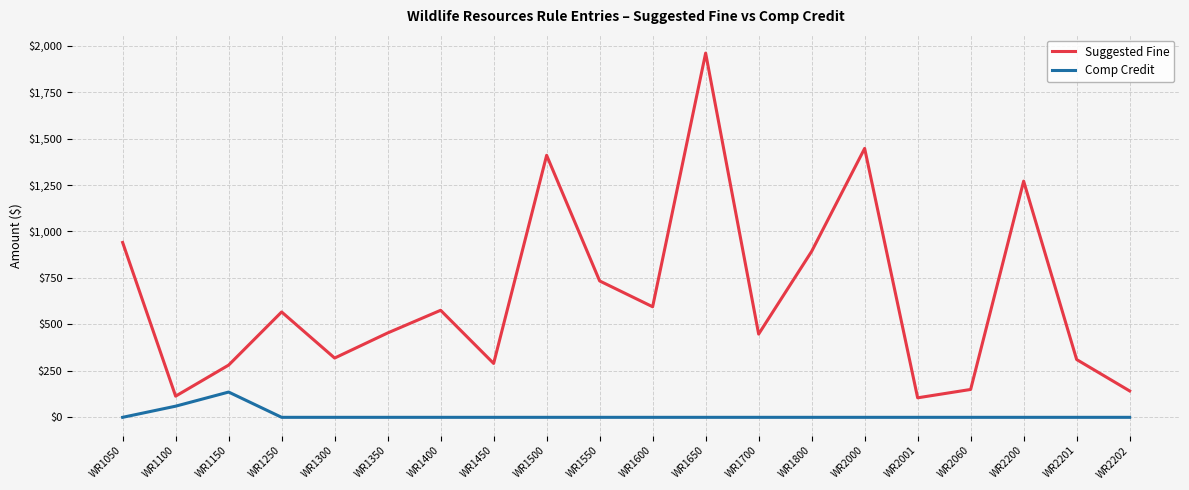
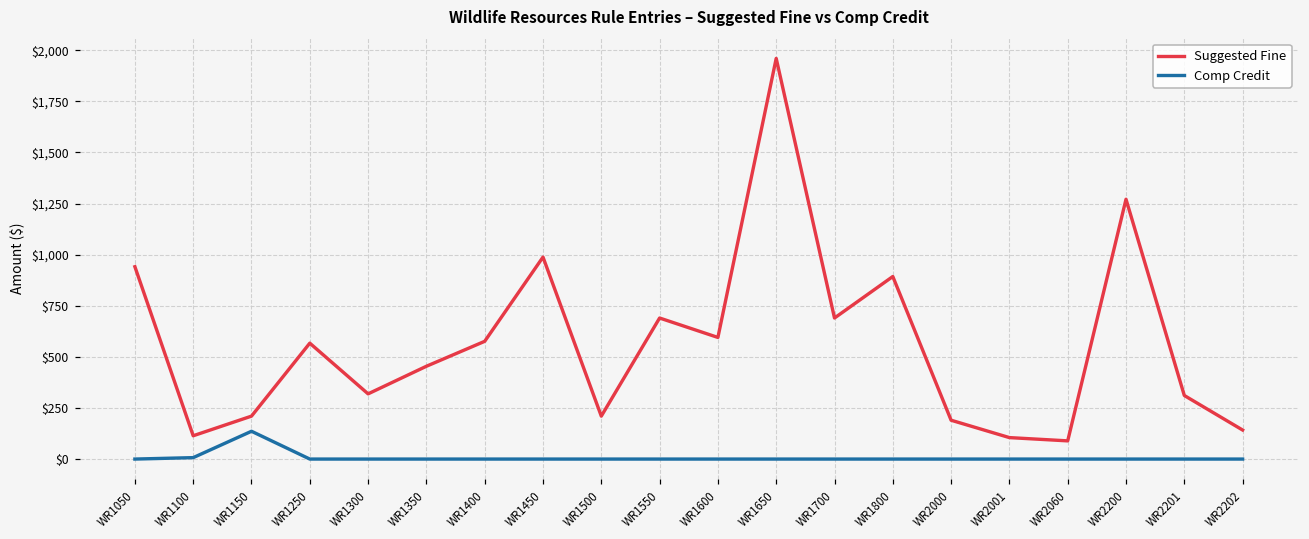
Comp Credit, WR1100: $60 -> $10
Suggested Fine, WR1150: $280 -> $210
Suggested Fine, WR1450: $290 -> $990
Suggested Fine, WR1500: $1,410 -> $210
Suggested Fine, WR1550: $730 -> $690
Suggested Fine, WR1700: $450 -> $690
Suggested Fine, WR2000: $1,450 -> $190
Suggested Fine, WR2060: $150 -> $90
